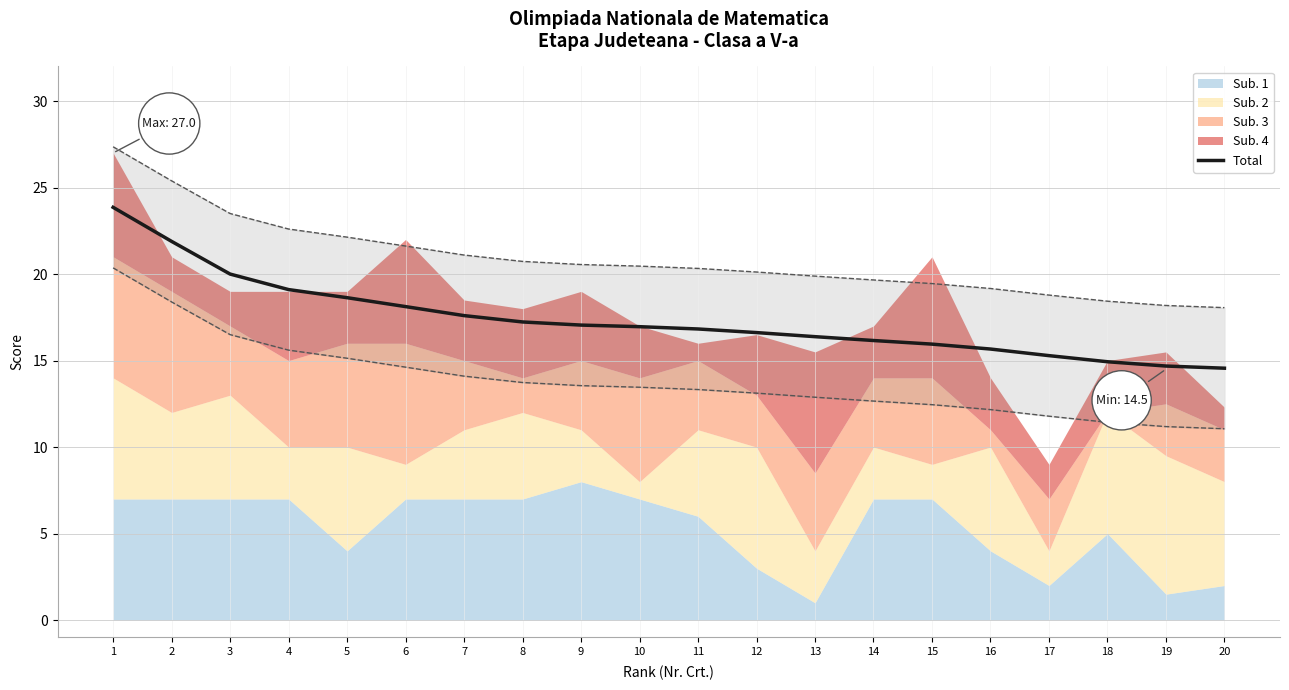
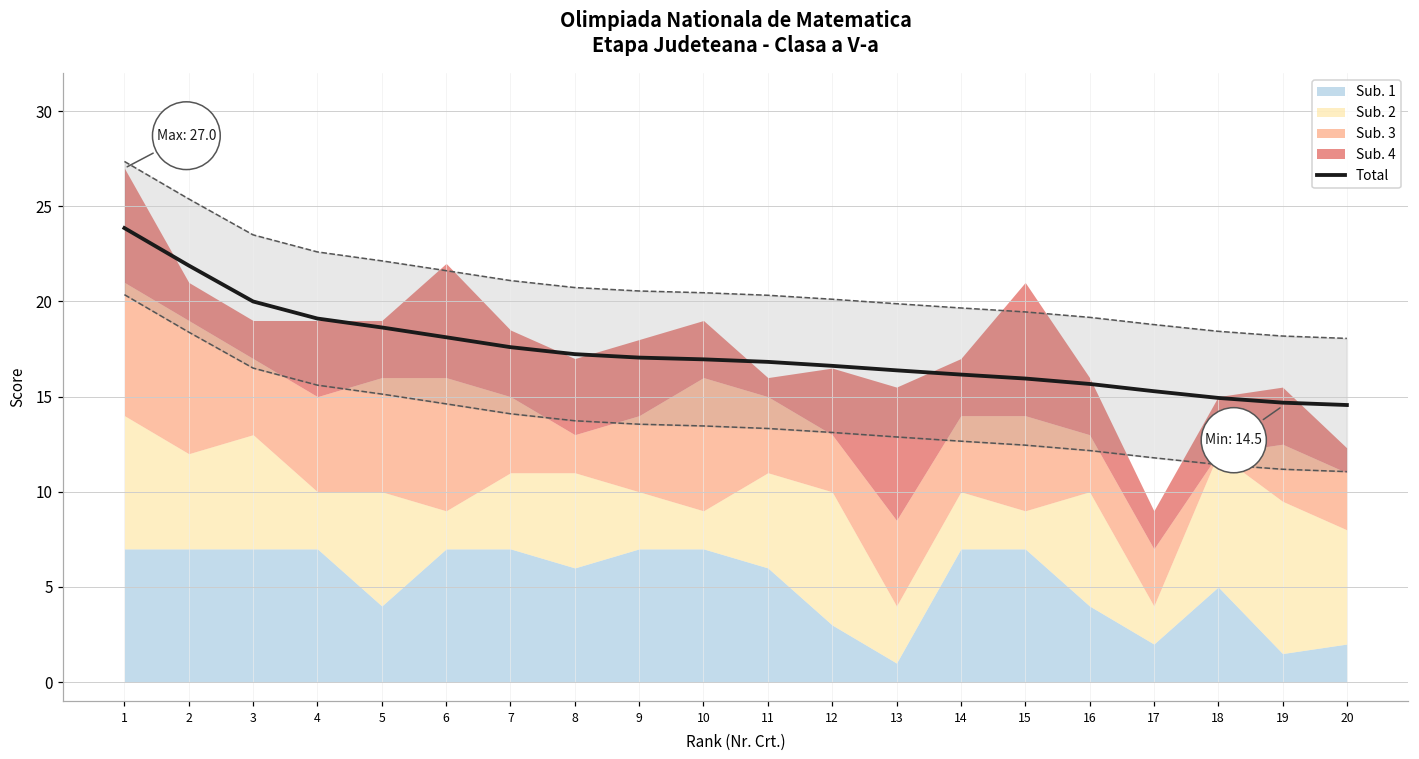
Sub. 1, 8: 7 -> 6
Sub. 1, 9: 8 -> 7
Sub. 2, 10: 1 -> 2
Sub. 3, 10: 6 -> 7
Sub. 3, 16: 1 -> 3
